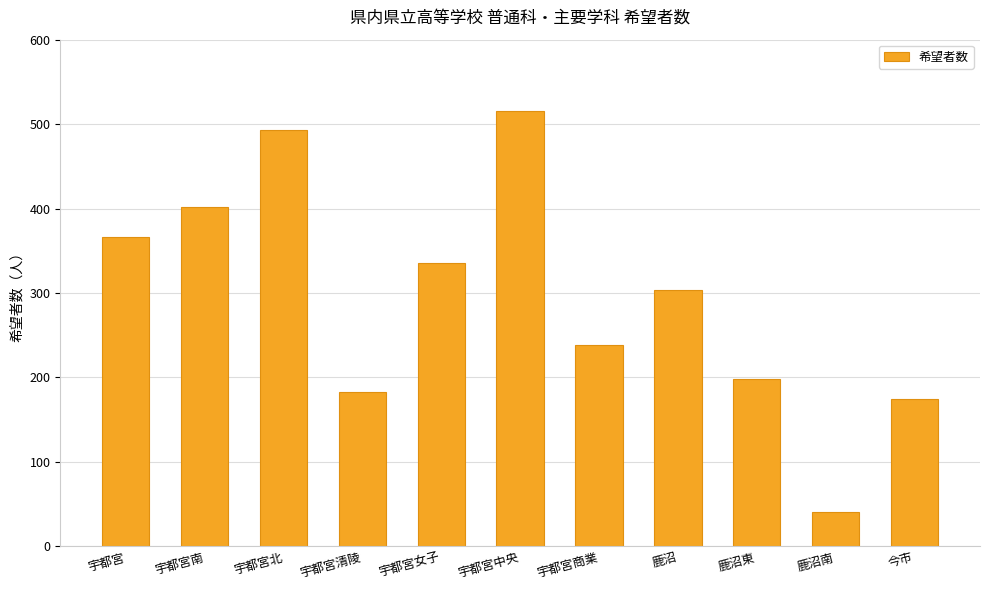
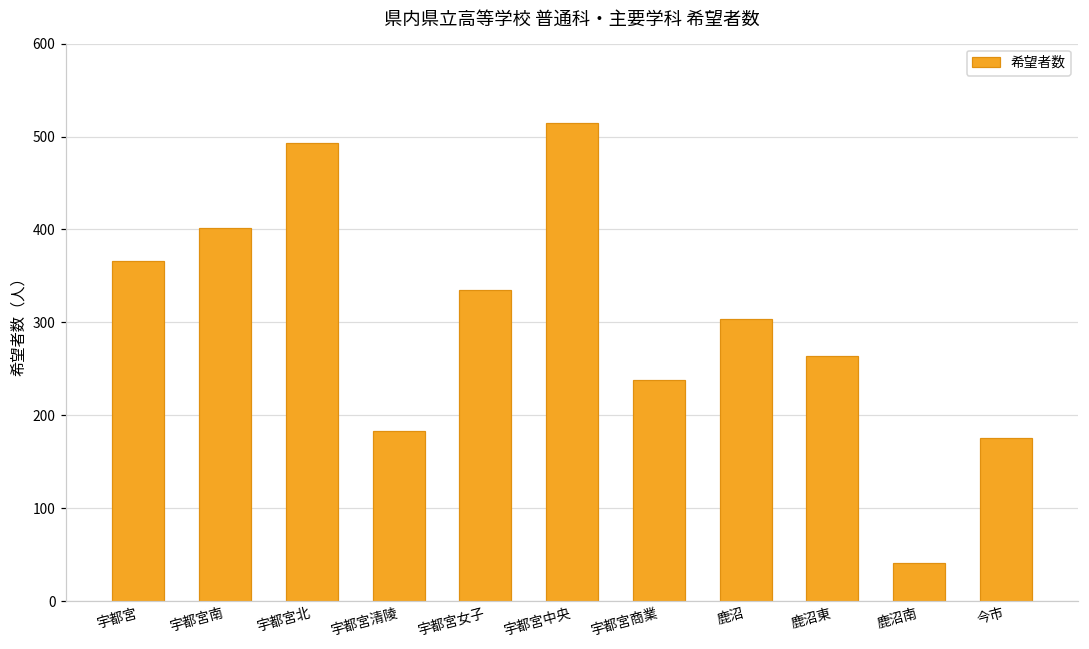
鹿沼東: 200 -> 260
